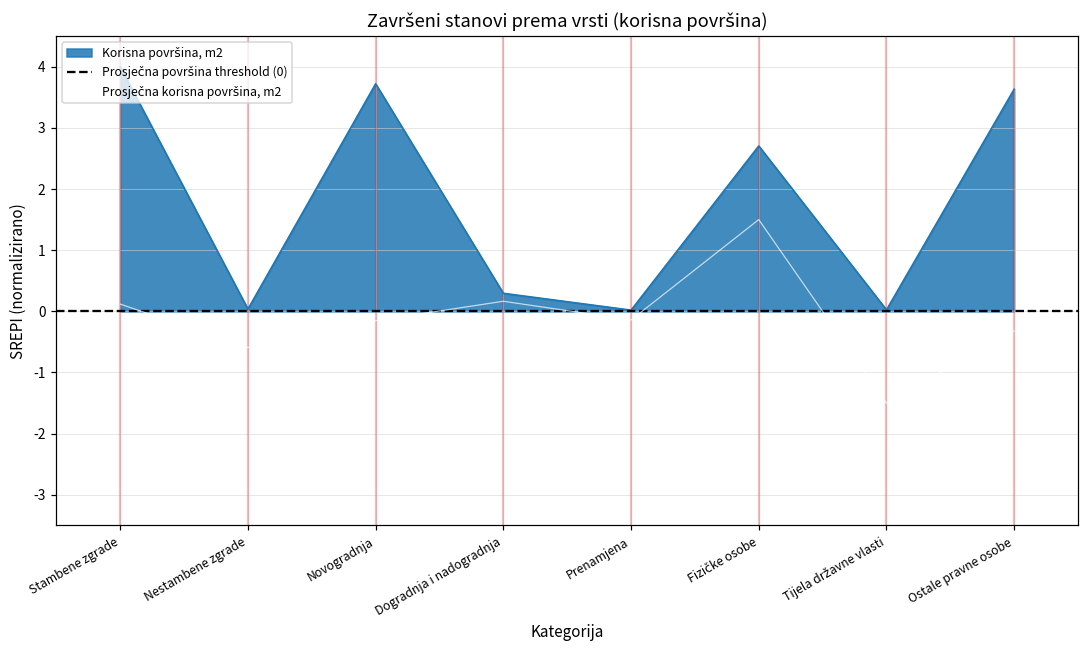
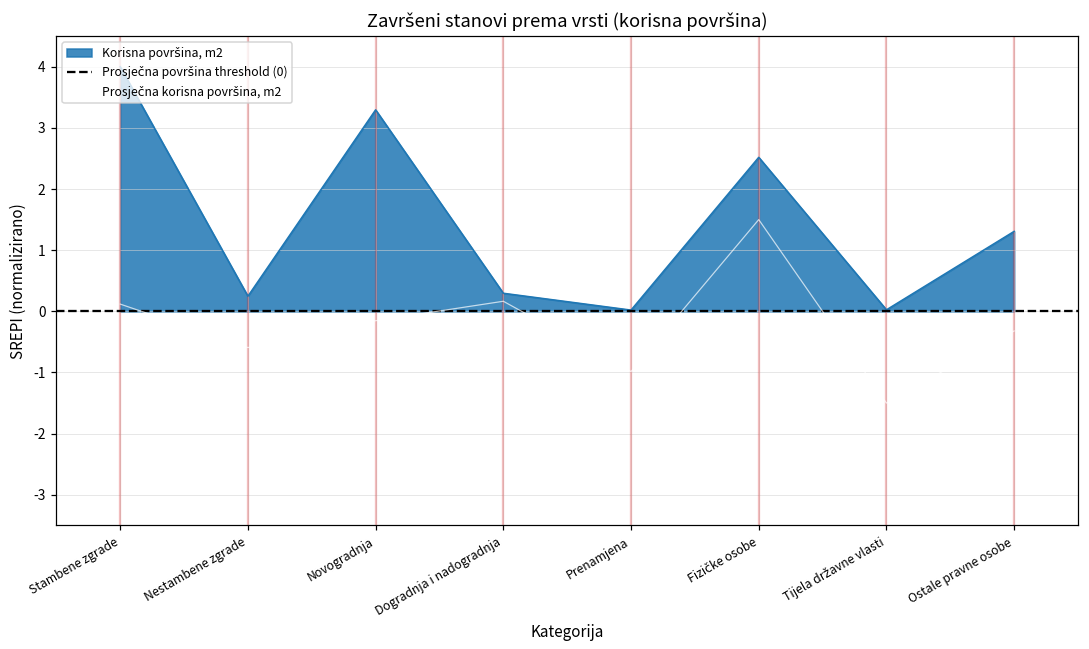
Korisna površina, m2, Nestambene zgrade: 0.0 -> 0.2
Korisna površina, m2, Novogradnja: 3.7 -> 3.3
Prosječna korisna površina, m2, Prenamjena: -0.1 -> -1.0
Korisna površina, m2, Fizičke osobe: 2.7 -> 2.5
Korisna površina, m2, Ostale pravne osobe: 3.6 -> 1.3
